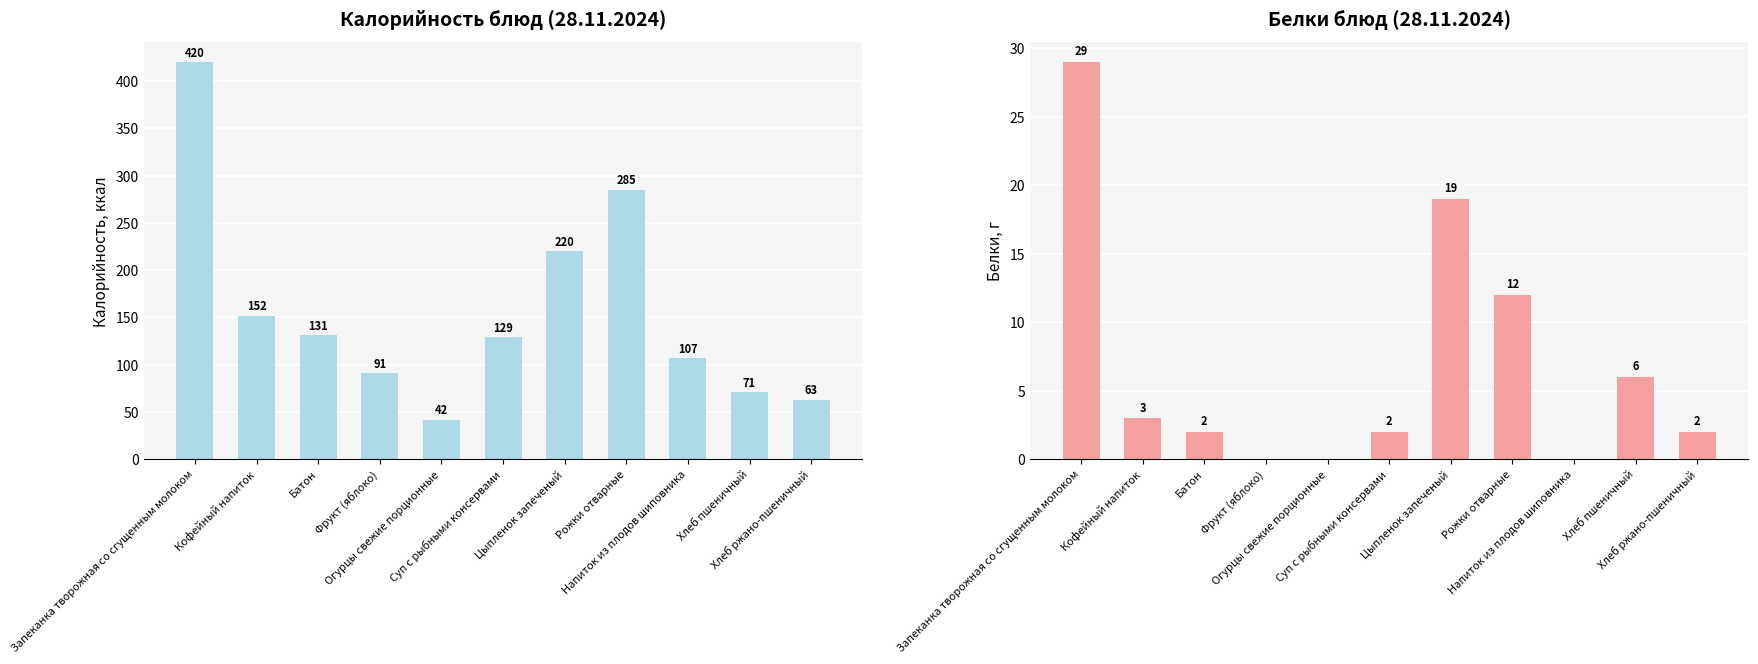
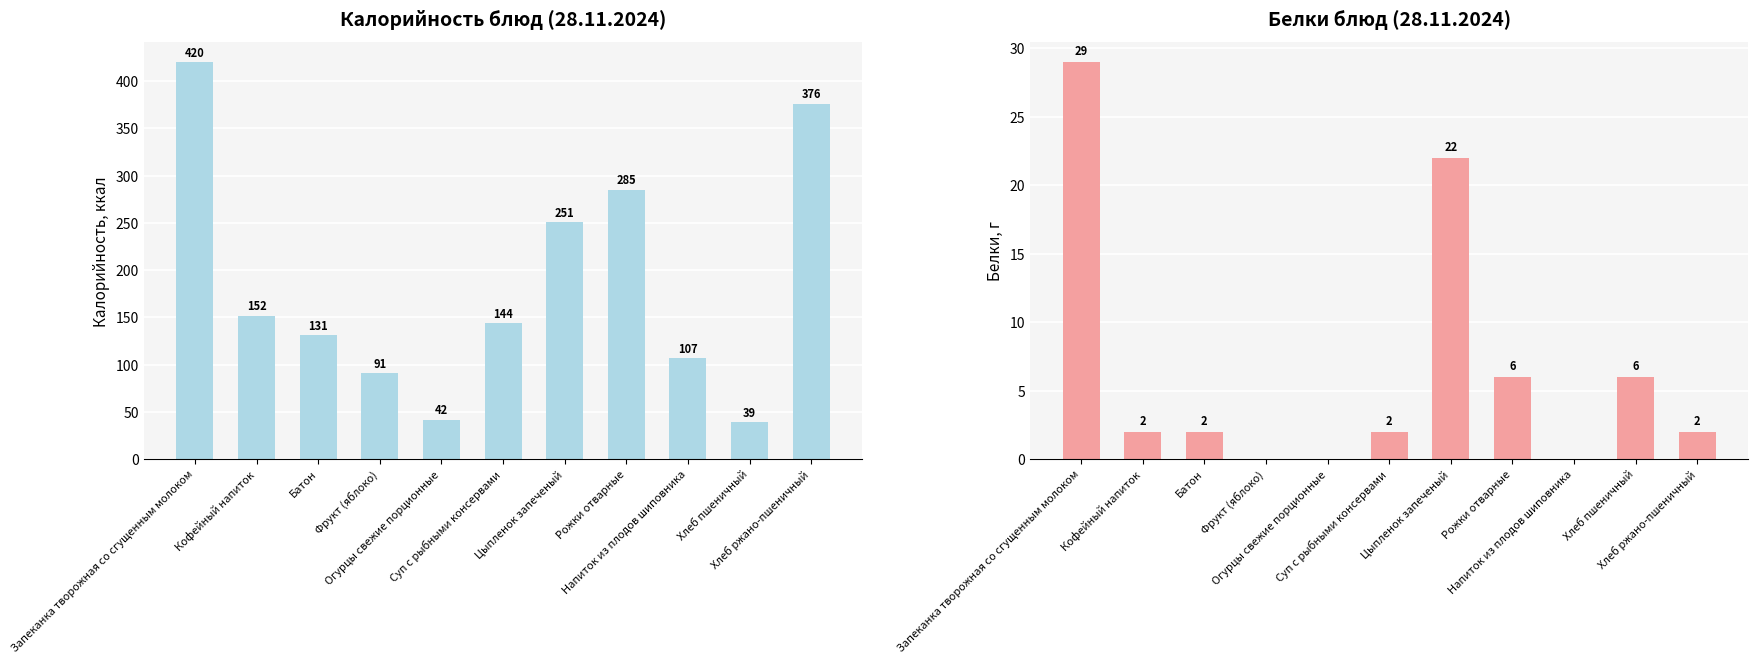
Калорийность блюд (28.11.2024), Суп с рыбными консервами: 129 -> 144
Калорийность блюд (28.11.2024), Цыпленок запеченый: 220 -> 251
Калорийность блюд (28.11.2024), Хлеб пшеничный: 71 -> 39
Калорийность блюд (28.11.2024), Хлеб ржано-пшеничный: 63 -> 376
Белки блюд (28.11.2024), Кофейный напиток: 3 -> 2
Белки блюд (28.11.2024), Цыпленок запеченый: 19 -> 22
Белки блюд (28.11.2024), Рожки отварные: 12 -> 6
